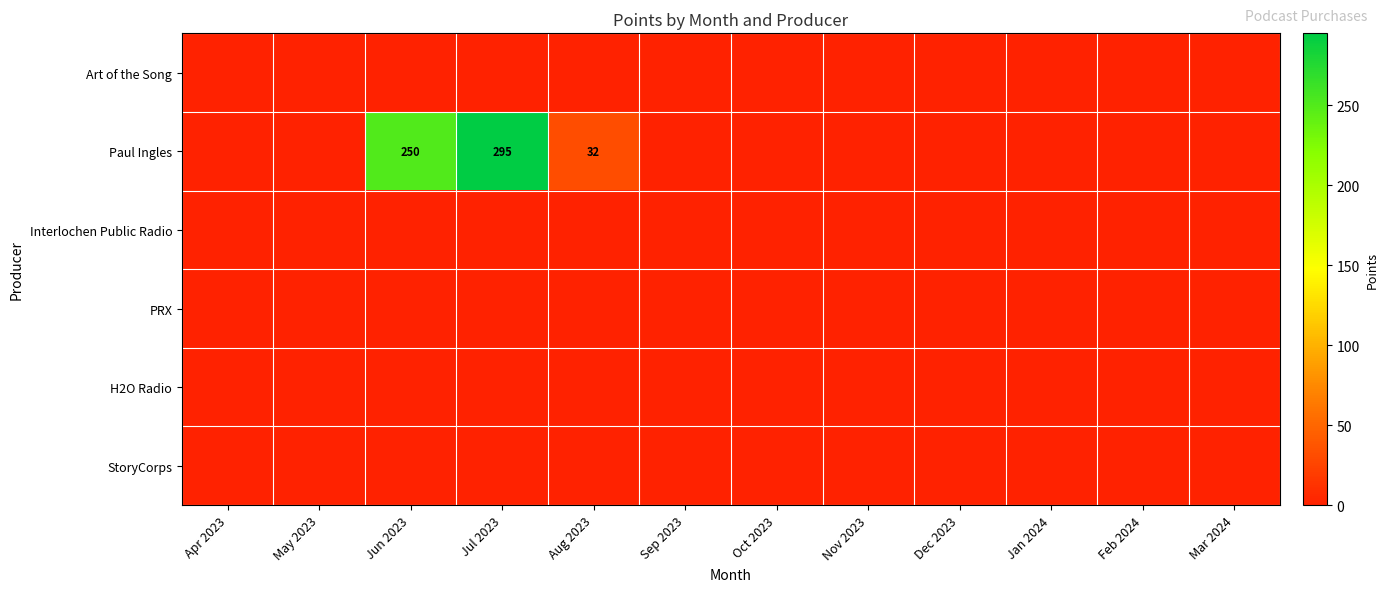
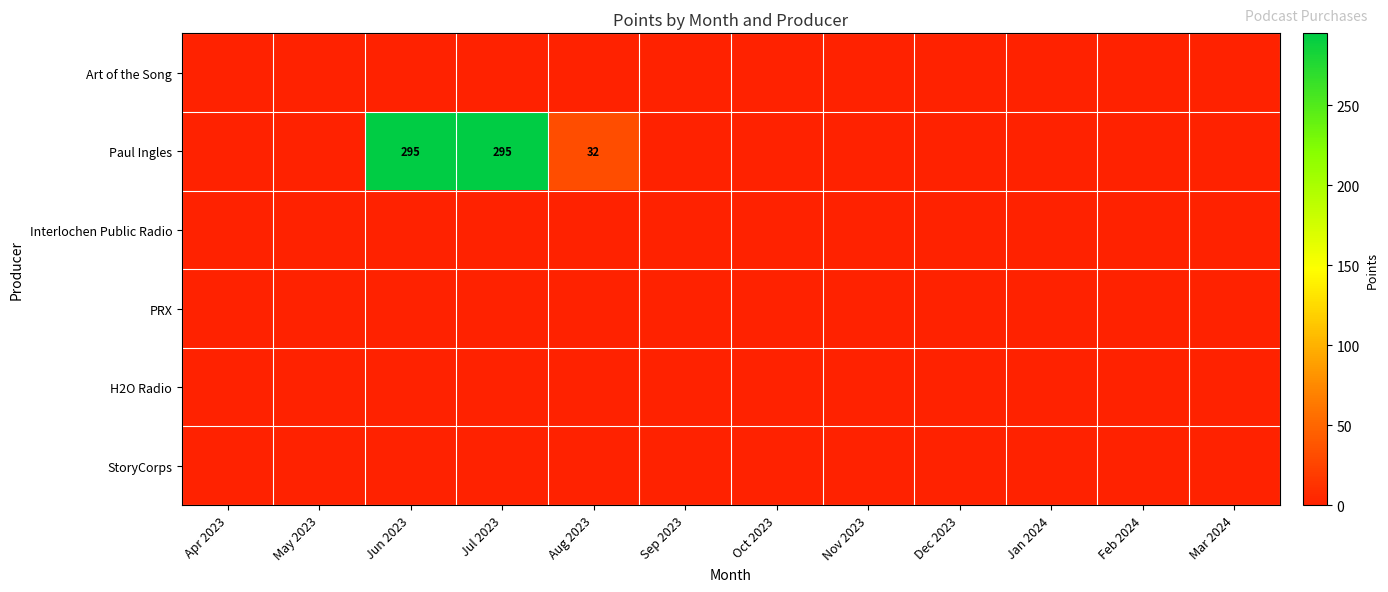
Paul Ingles, Jun 2023: 250 -> 295
